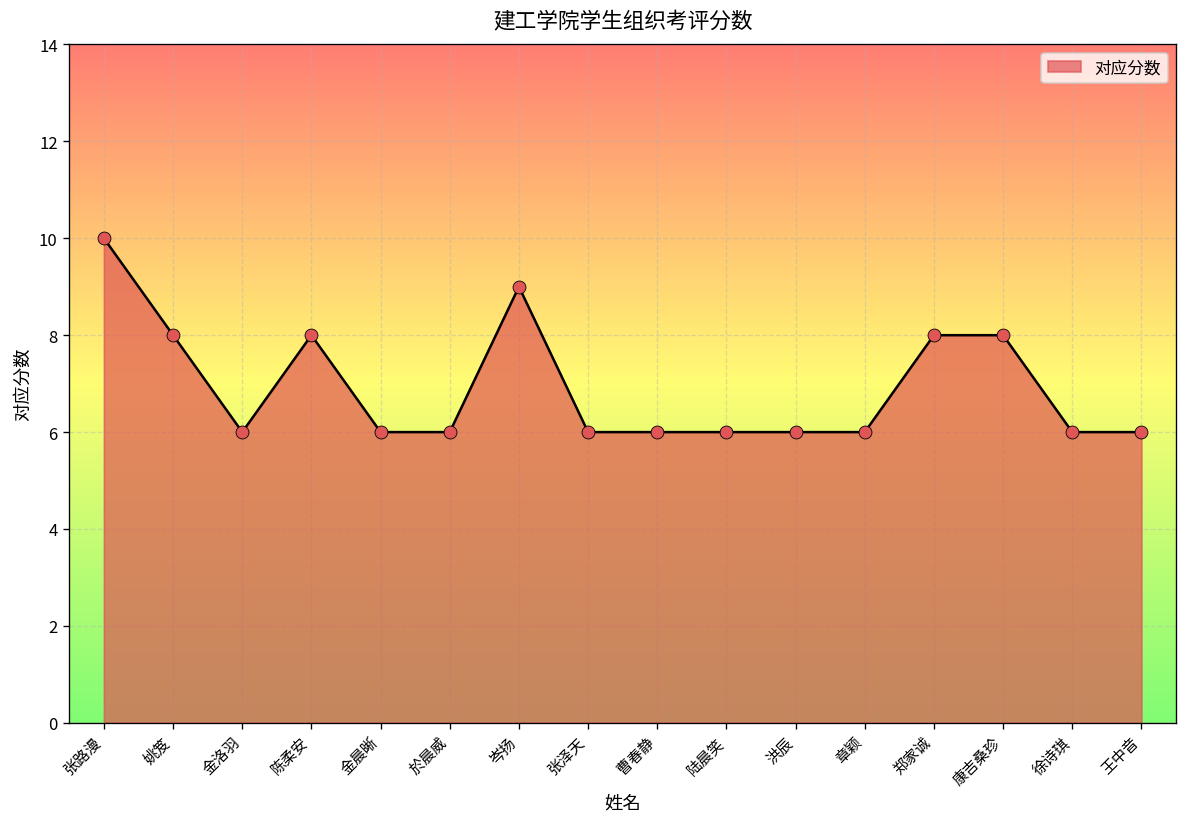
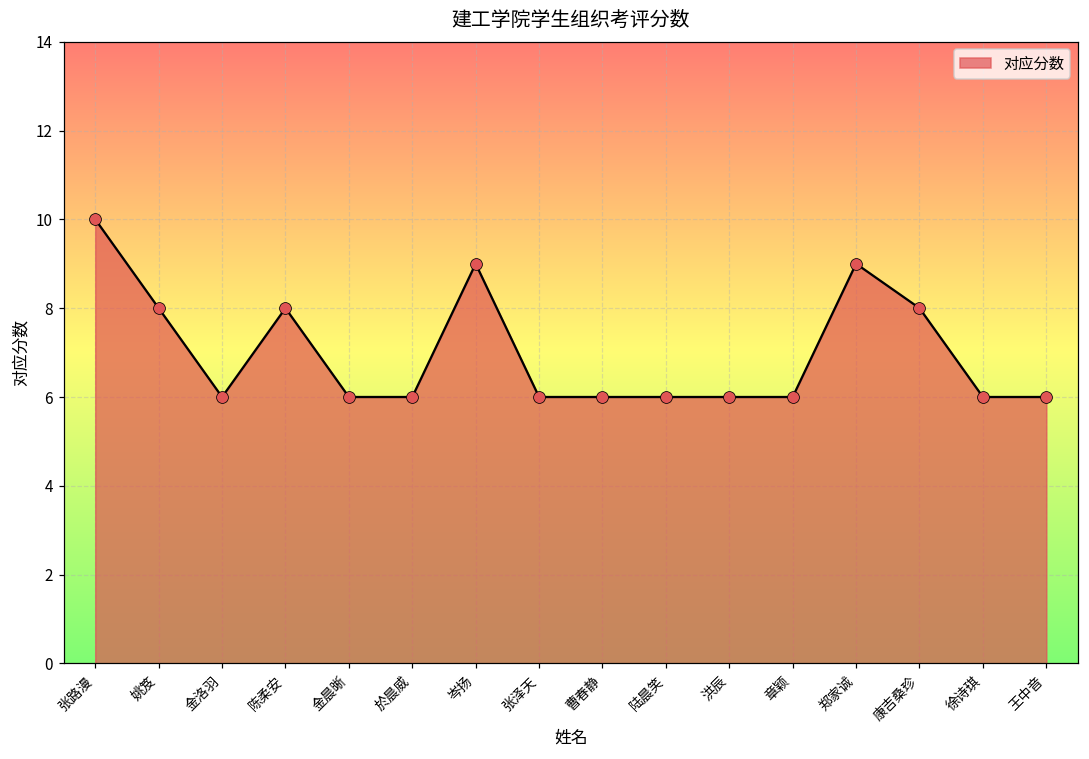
郑家诚: 8 -> 9
